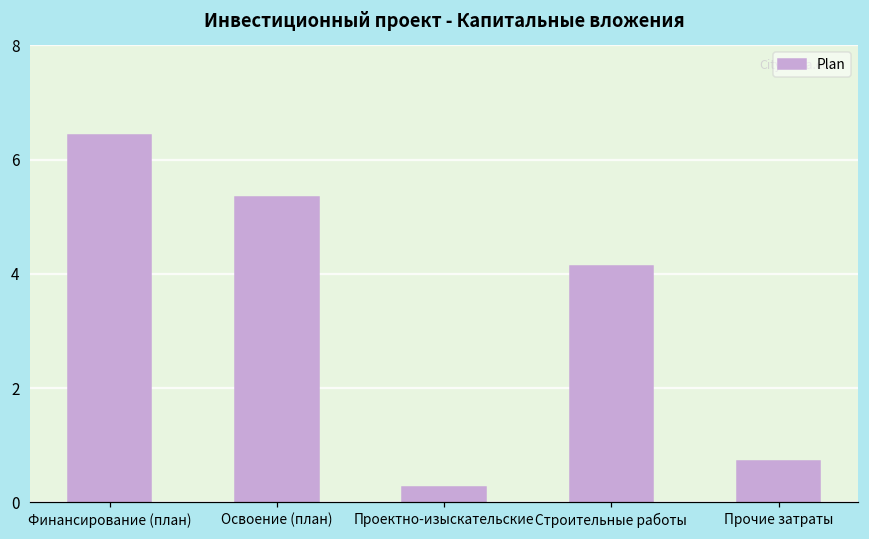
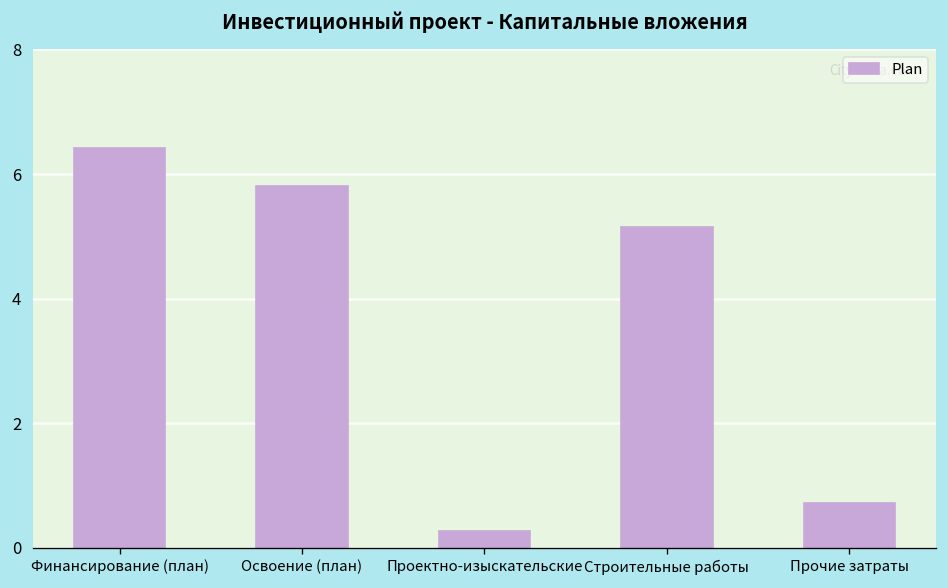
Освоение (план): 5.4 -> 5.8
Строительные работы: 4.1 -> 5.2
